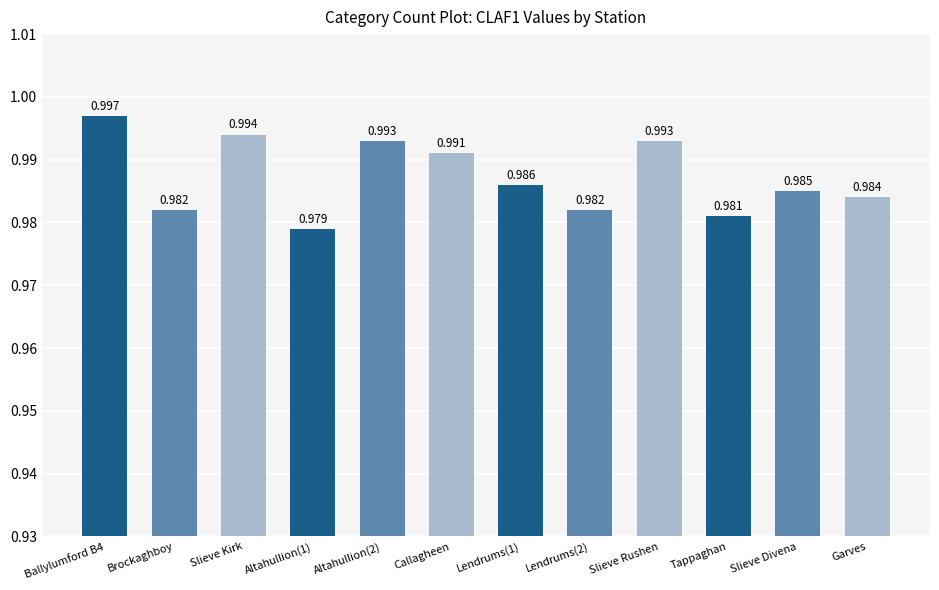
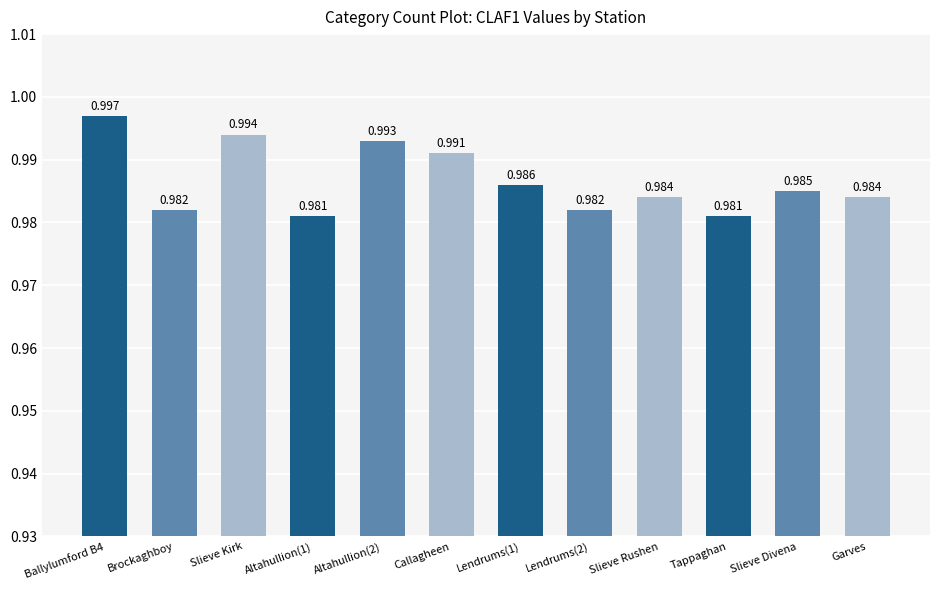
Altahullion(1): 0.979 -> 0.981
Slieve Rushen: 0.993 -> 0.984
